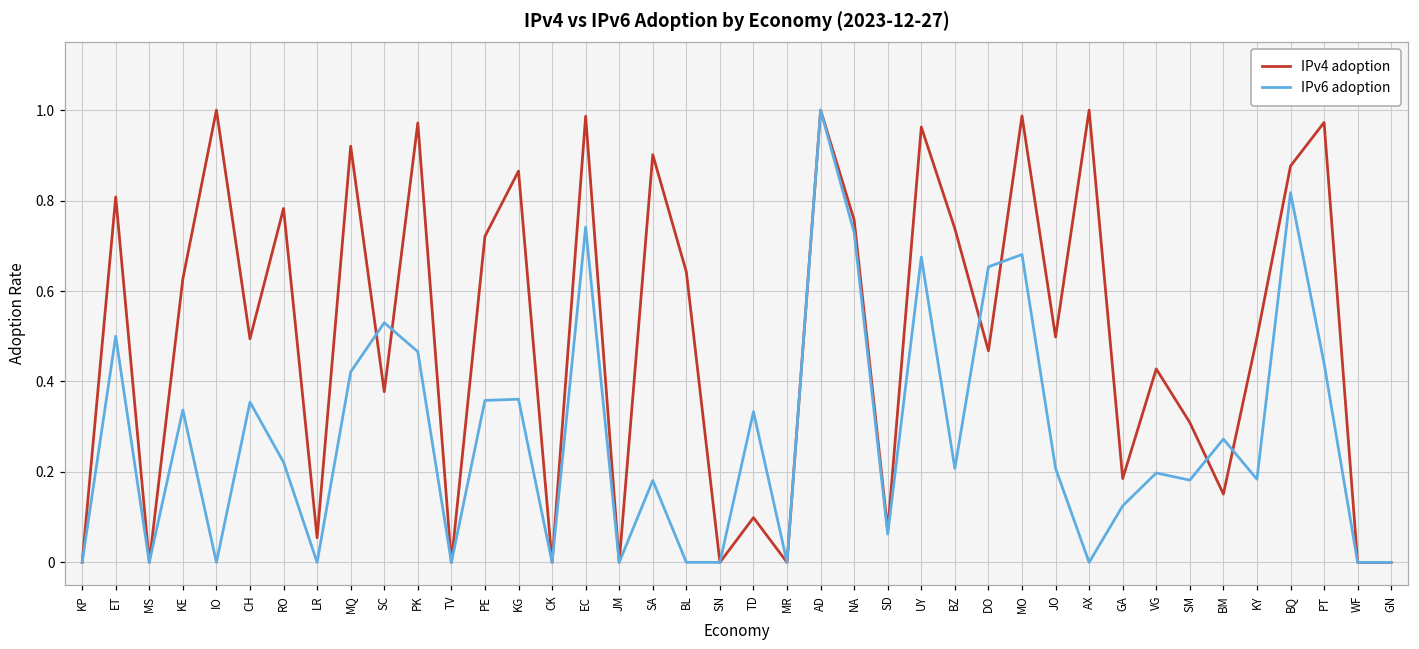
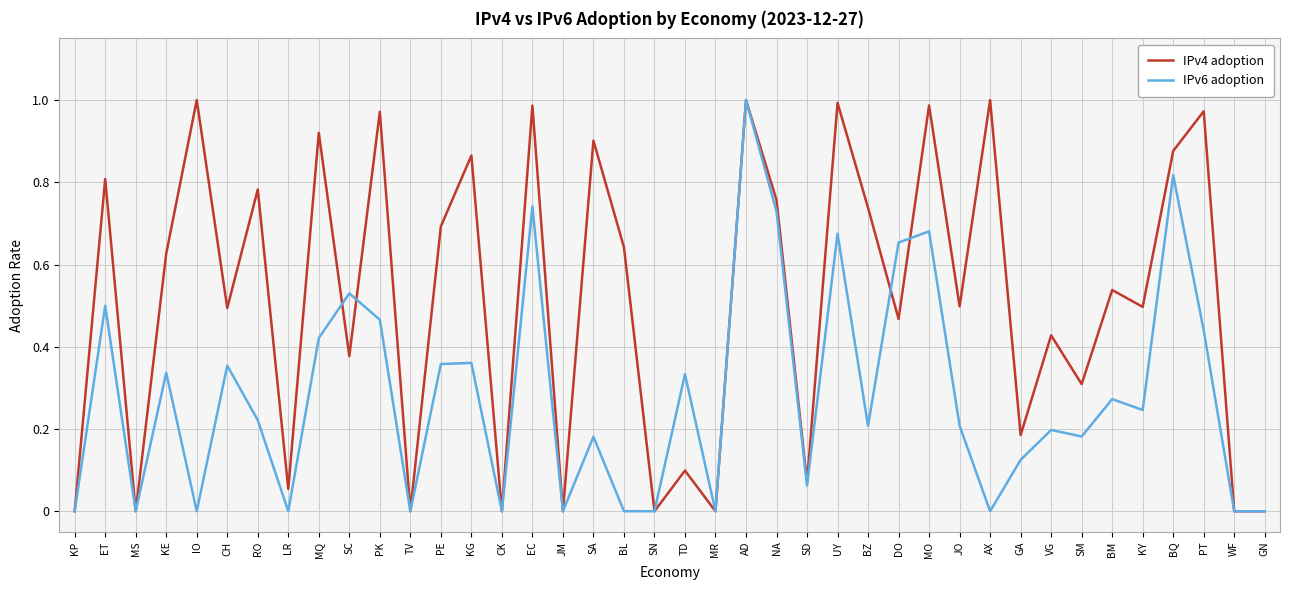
IPv4 adoption, PE: 0.72 -> 0.69
IPv4 adoption, UY: 0.96 -> 0.99
IPv4 adoption, BM: 0.15 -> 0.54
IPv6 adoption, KY: 0.18 -> 0.25
